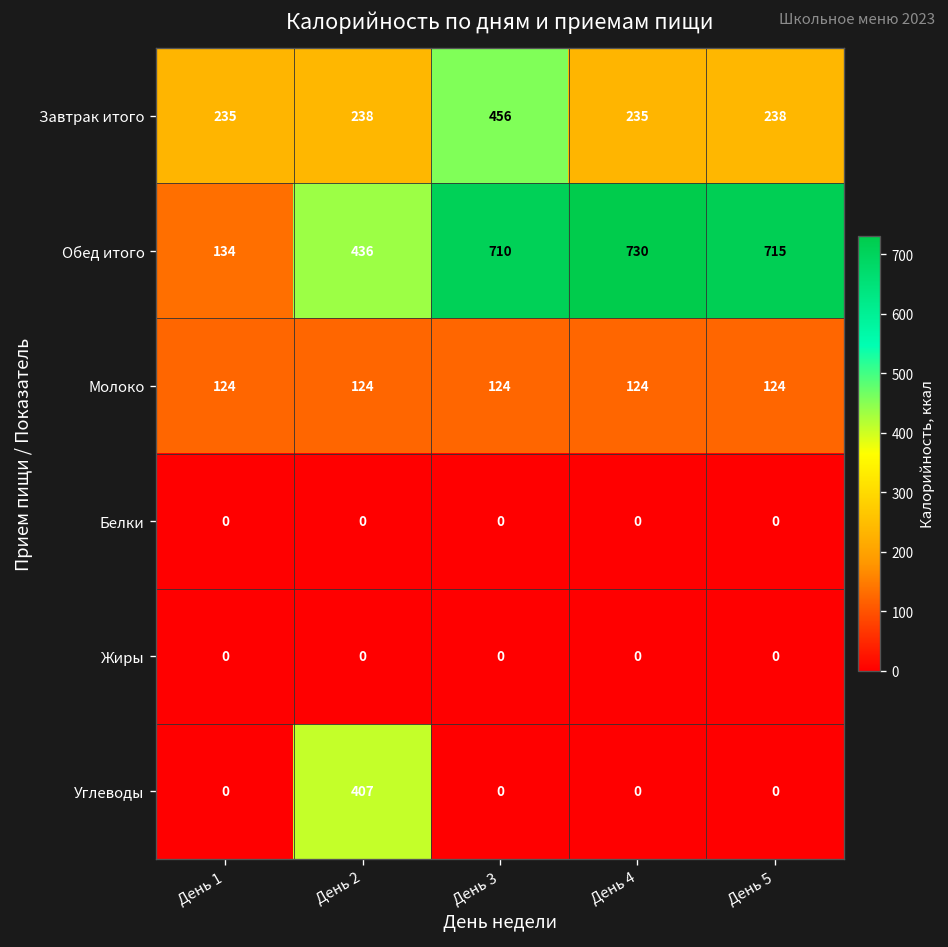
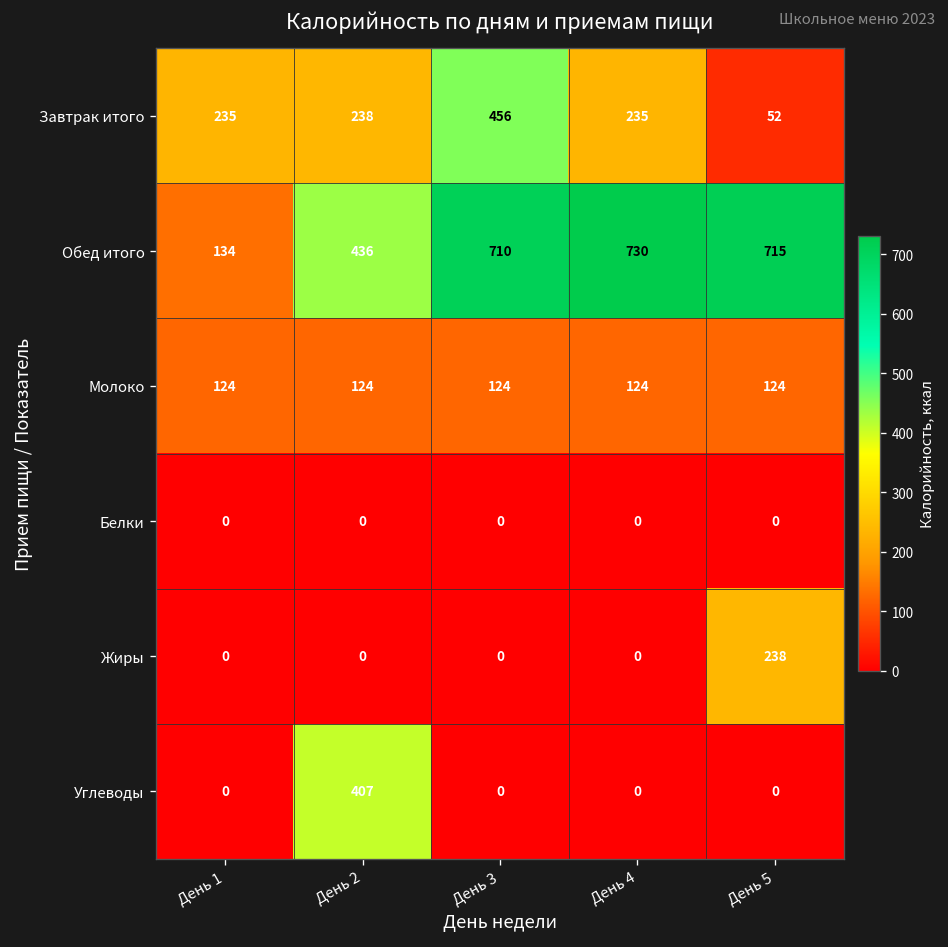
Завтрак итого, День 5: 238 -> 52
Жиры, День 5: 0 -> 238
